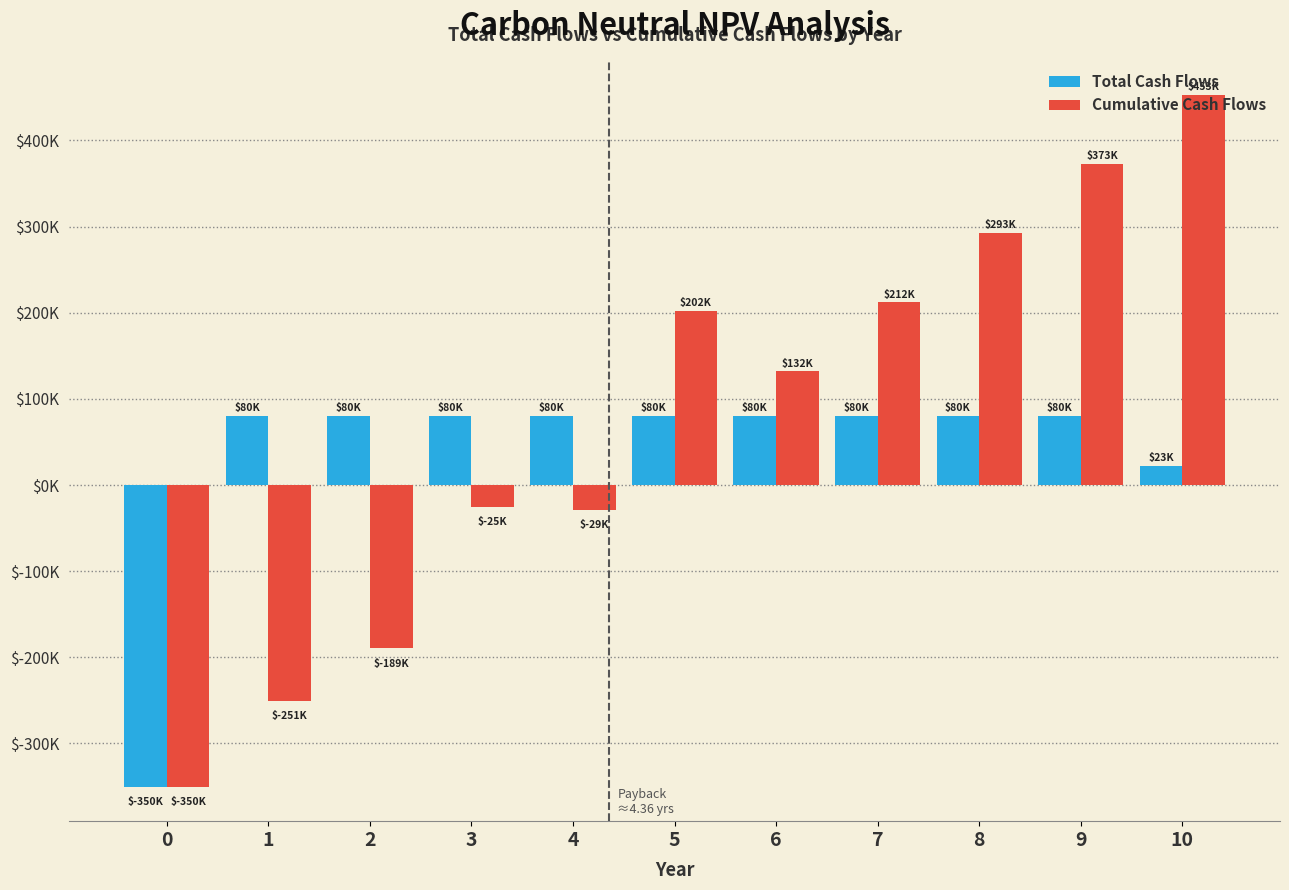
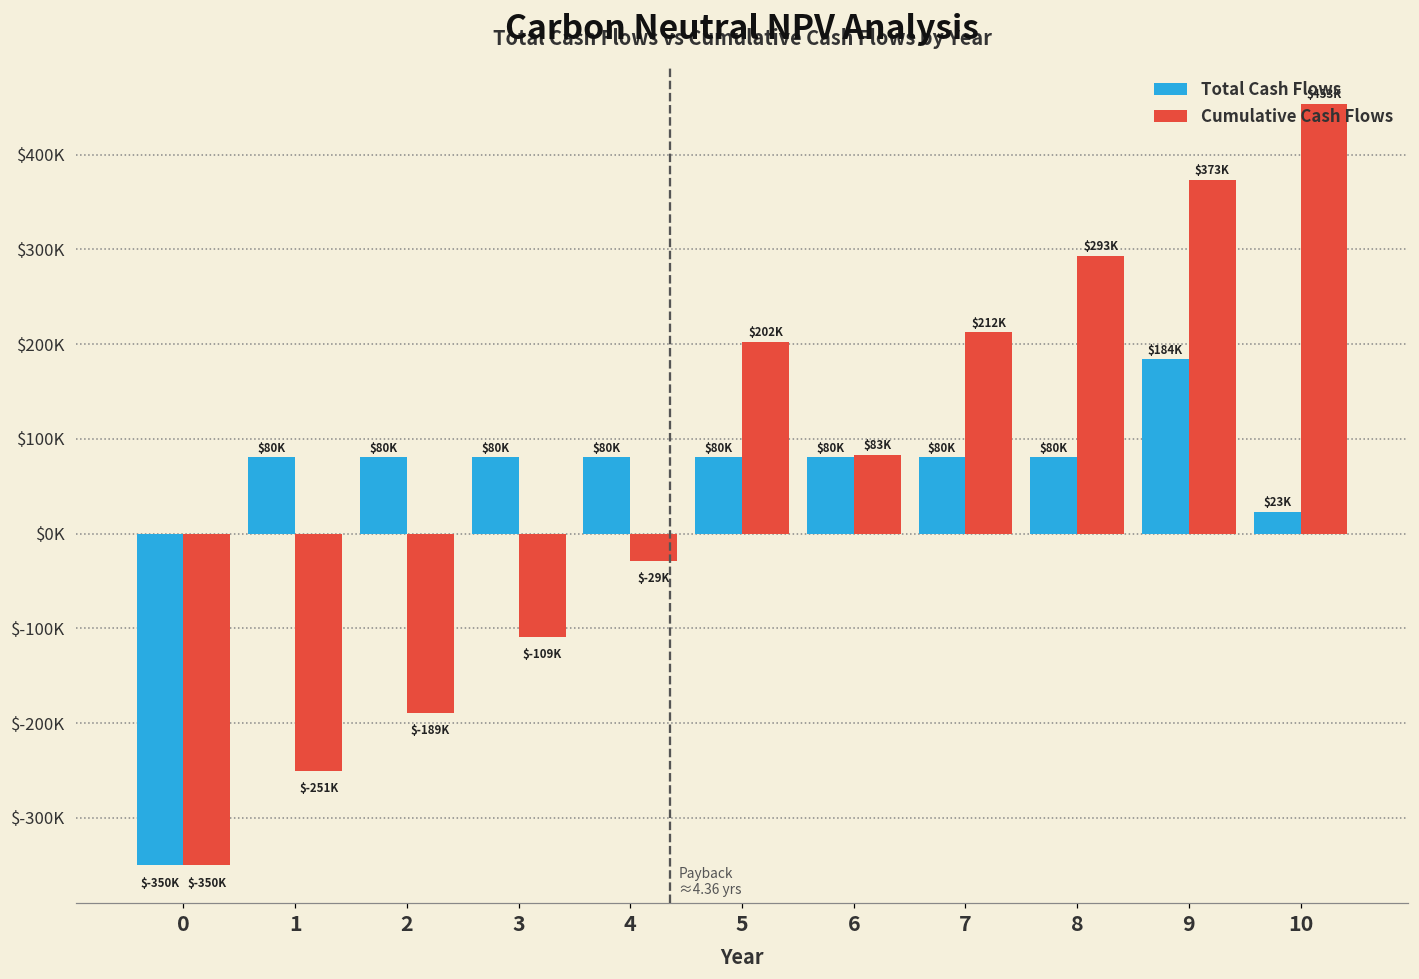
Cumulative Cash Flows, 3: $-25K -> $-109K
Cumulative Cash Flows, 6: $132K -> $83K
Total Cash Flows, 9: $80K -> $184K
